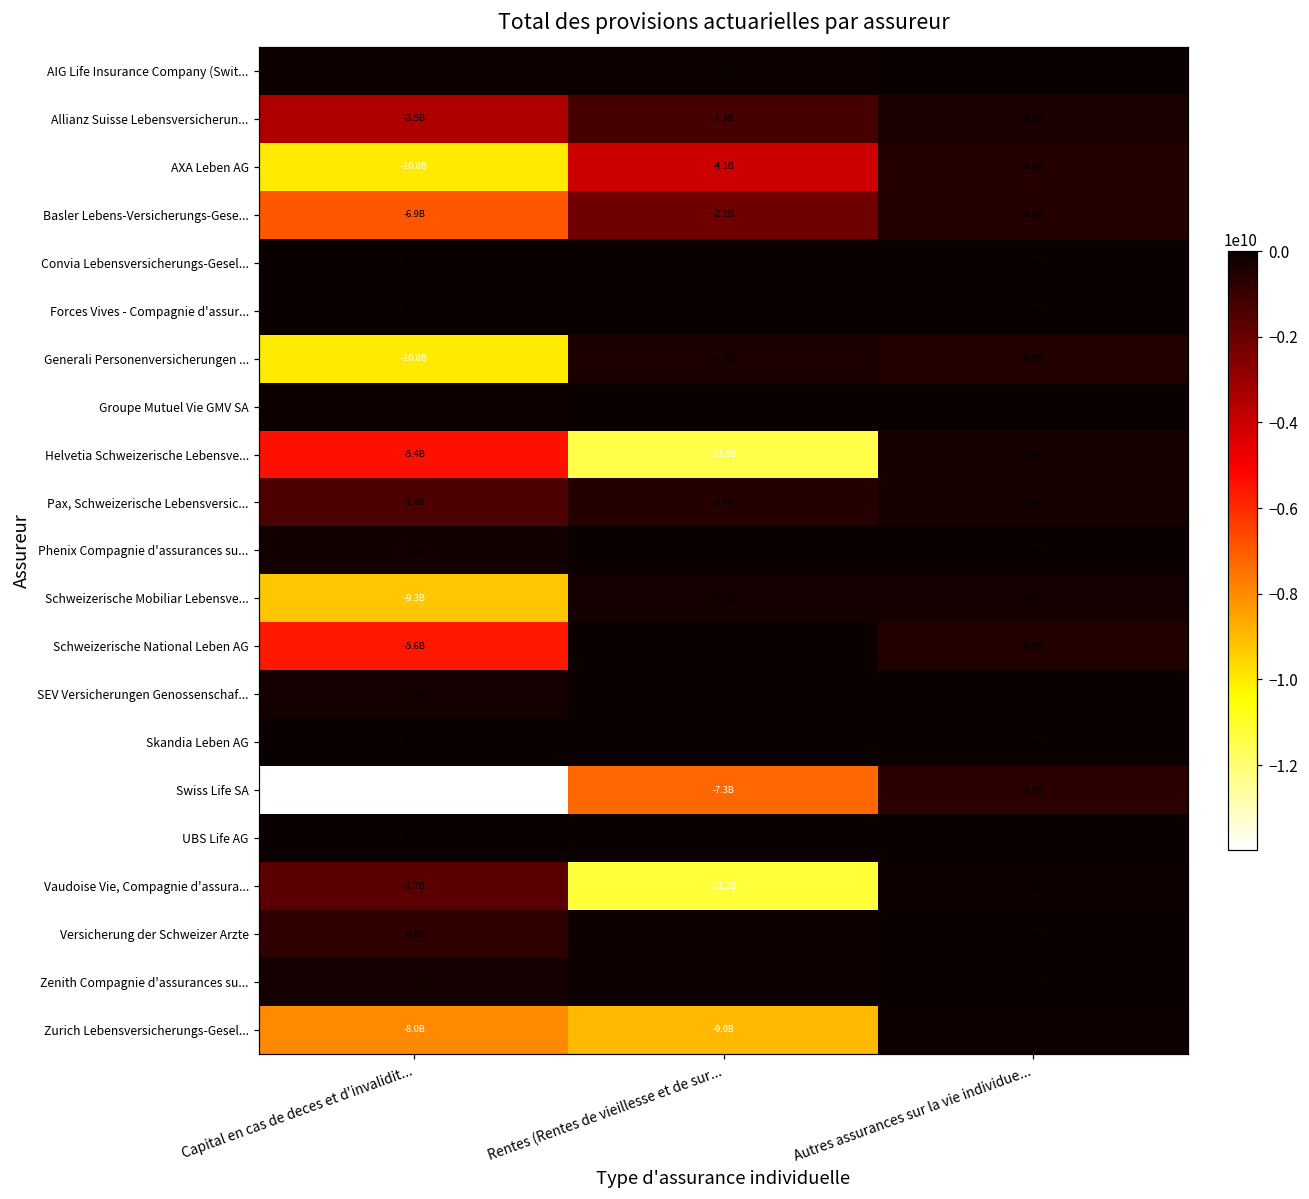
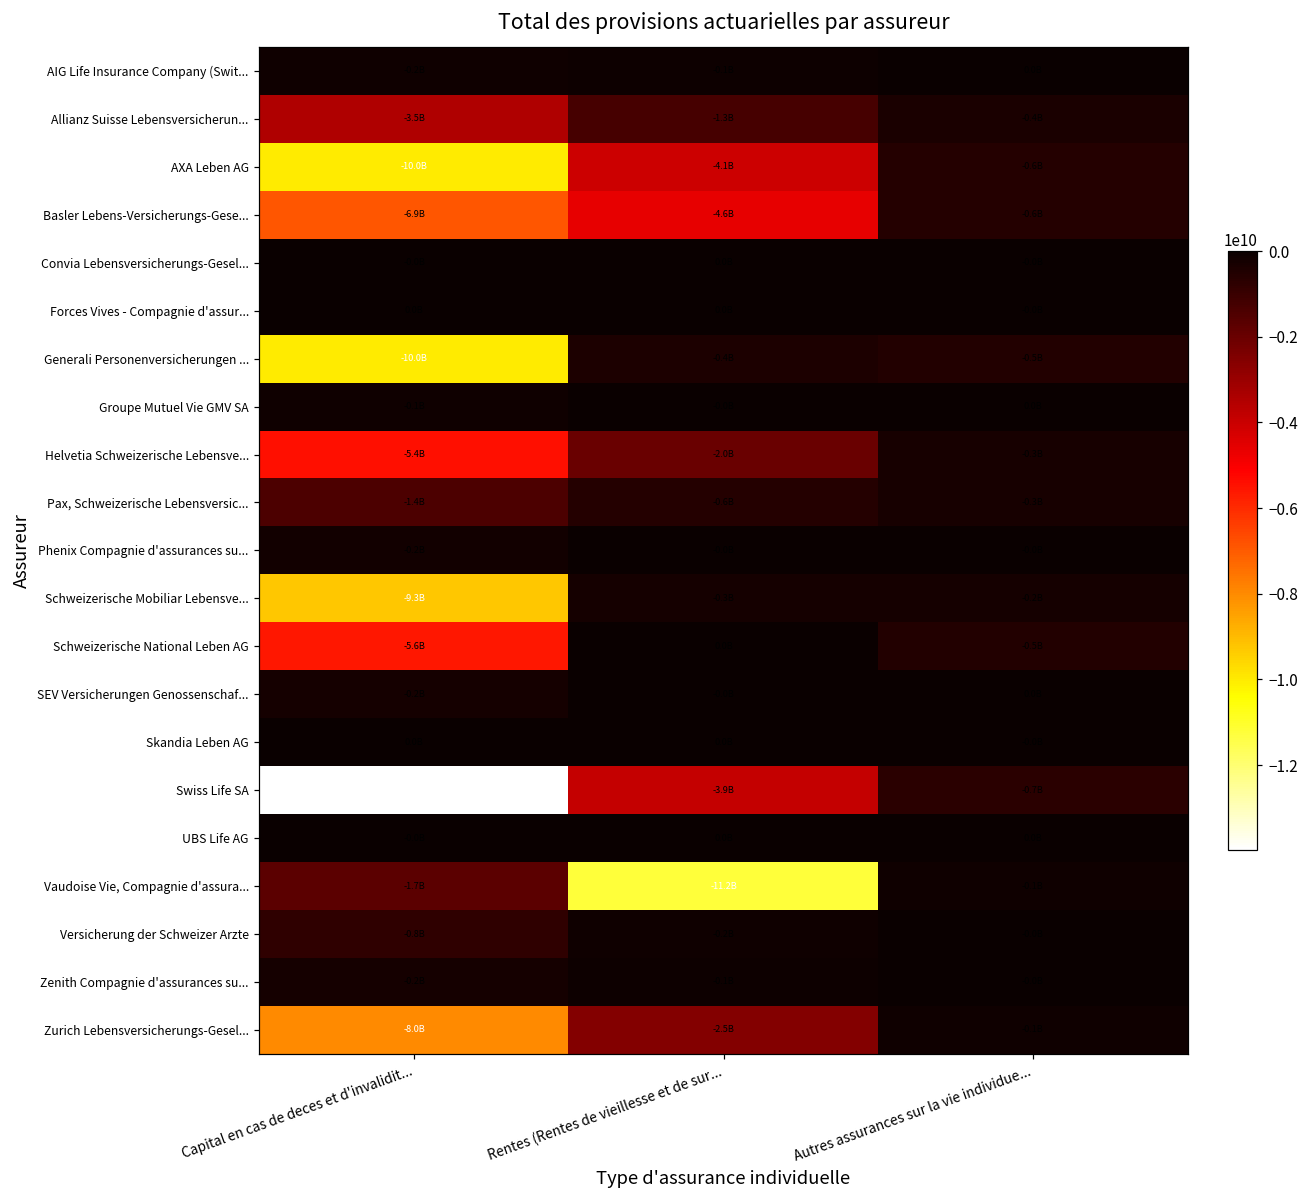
Basler Lebens-Versicherungs-Gese..., Rentes (Rentes de vieillesse et de sur...: -2.1B -> -4.6B
Helvetia Schweizerische Lebensve..., Rentes (Rentes de vieillesse et de sur...: -11.5B -> -2.0B
Swiss Life SA, Rentes (Rentes de vieillesse et de sur...: -7.3B -> -3.9B
Zurich Lebensversicherungs-Gesel..., Rentes (Rentes de vieillesse et de sur...: -9.0B -> -2.5B
